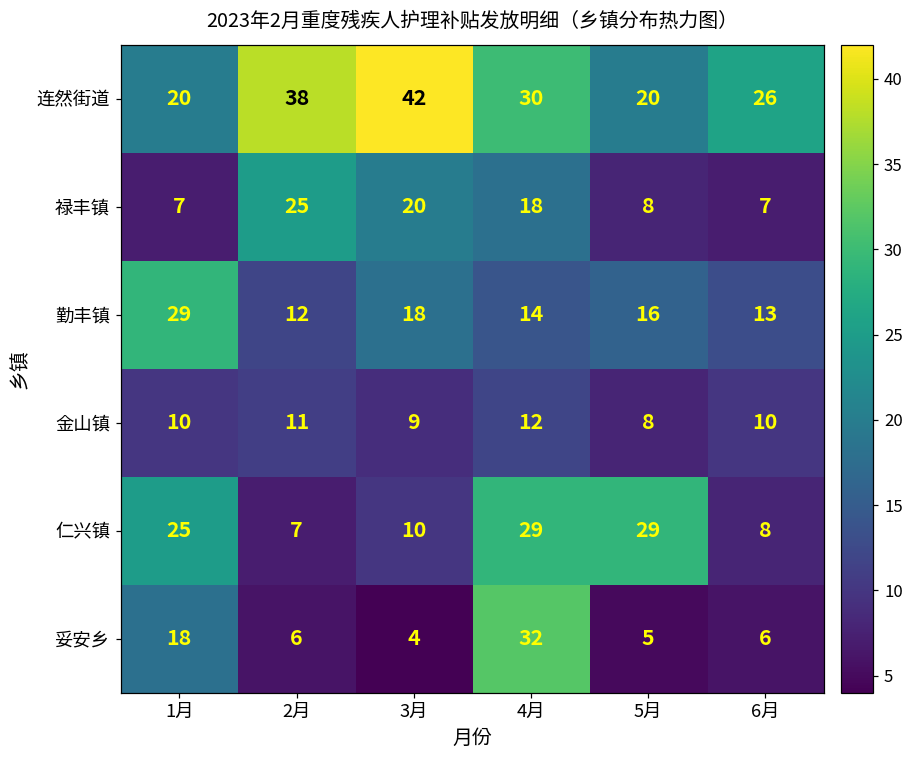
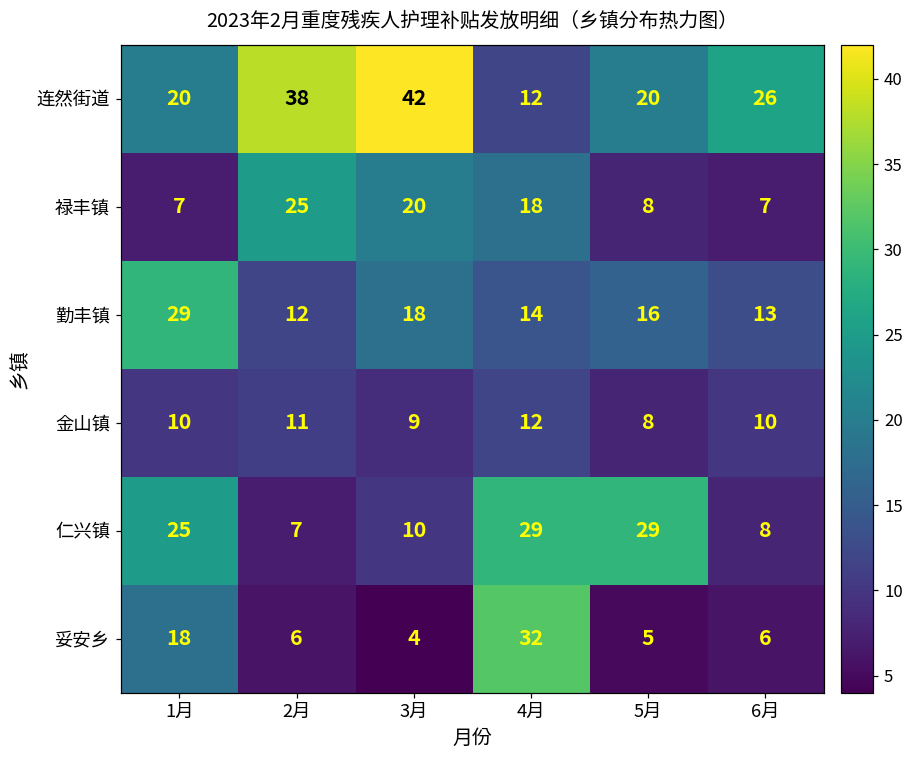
连然街道, 4月: 30 -> 12
